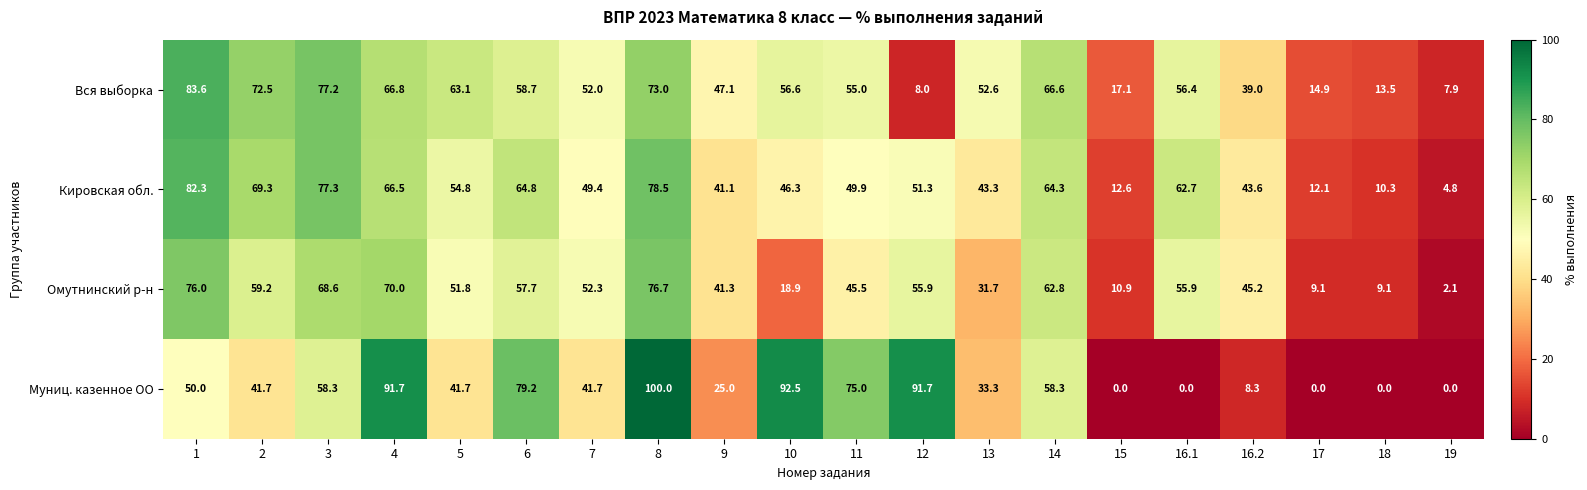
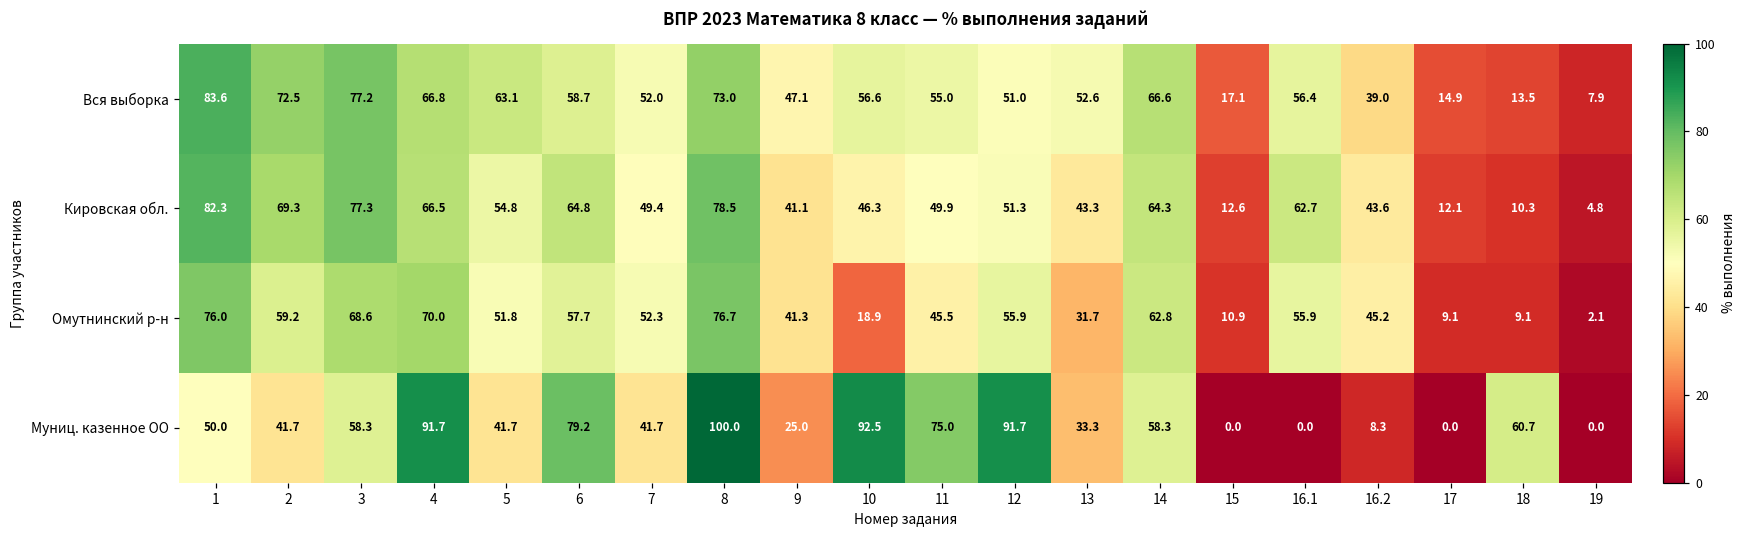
Вся выборка, 12: 8.0 -> 51.0
Муниц. казенное ОО, 18: 0.0 -> 60.7
